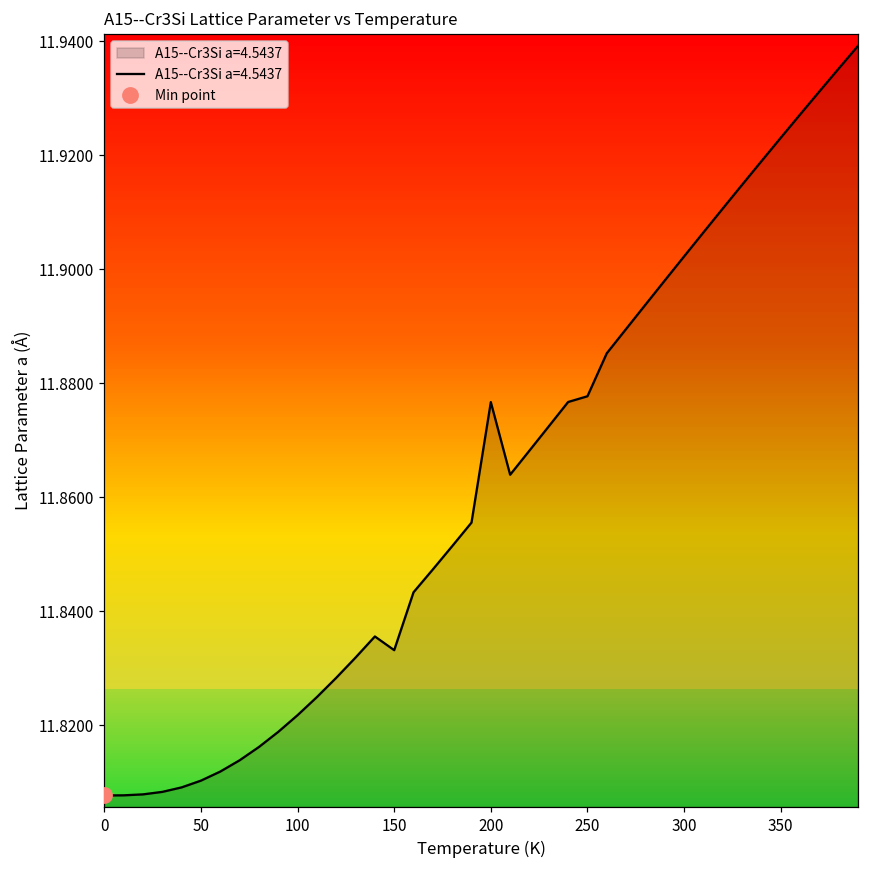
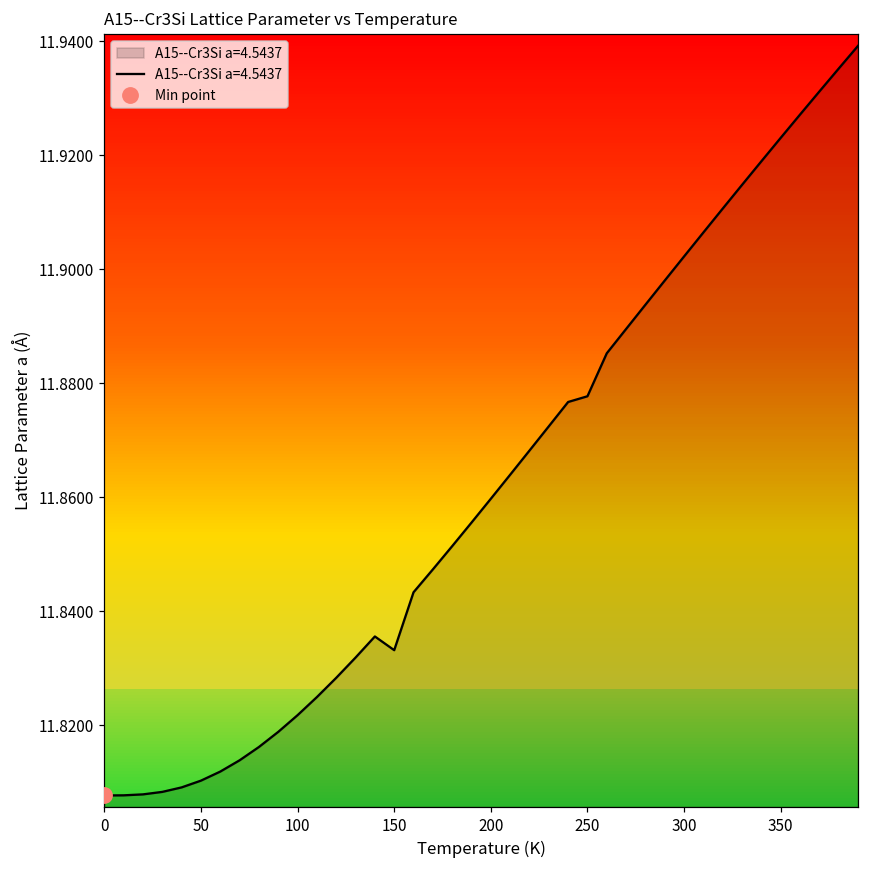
A15--Cr3Si a=4.5437, 200: 11.877 -> 11.860
